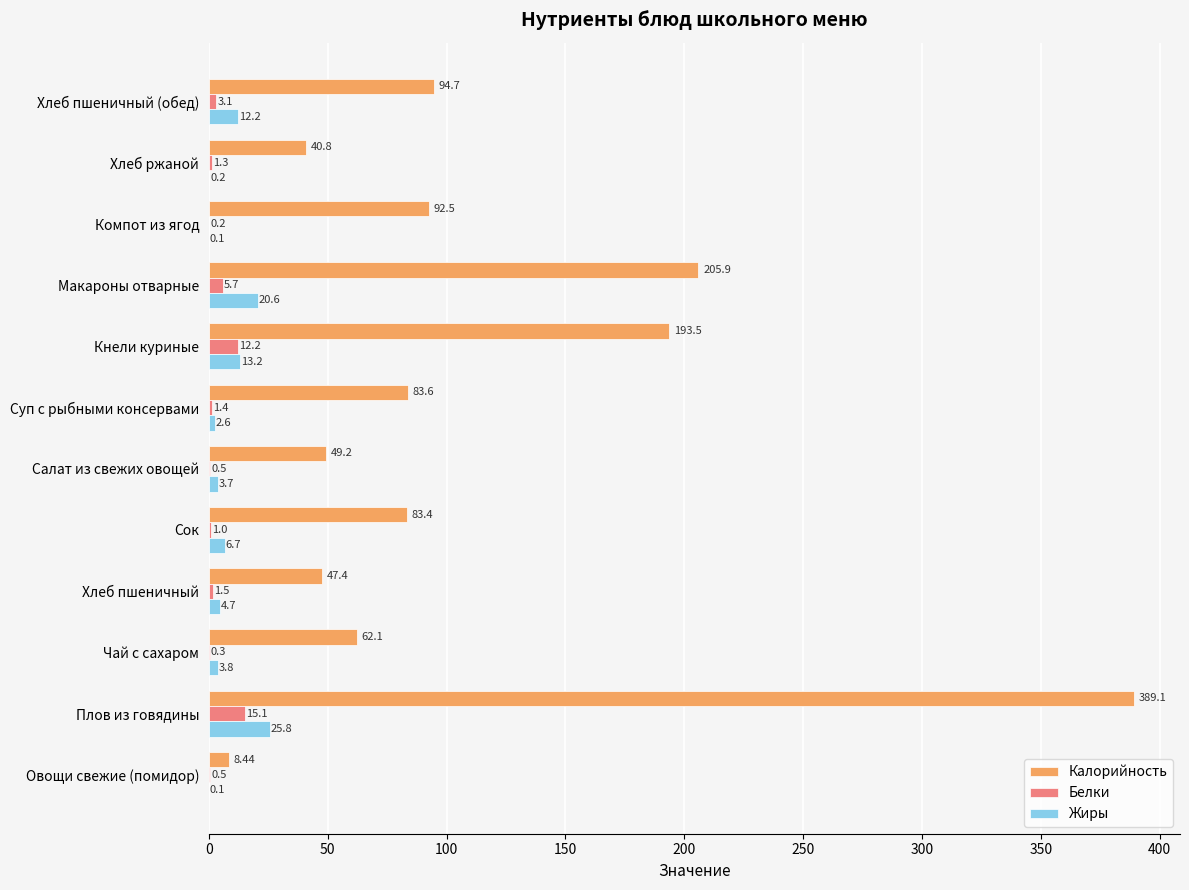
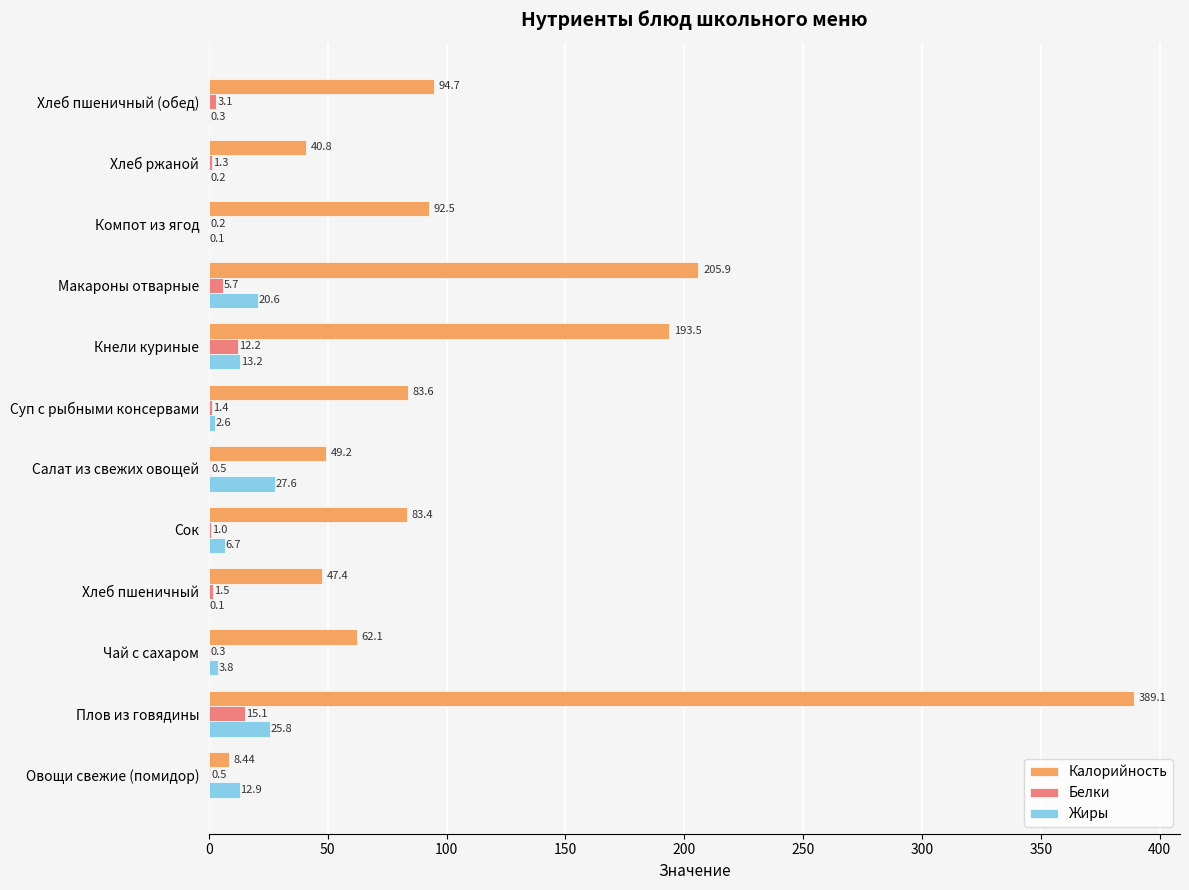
Жиры, Хлеб пшеничный (обед): 12.2 -> 0.3
Жиры, Салат из свежих овощей: 3.7 -> 27.6
Жиры, Хлеб пшеничный: 4.7 -> 0.1
Жиры, Овощи свежие (помидор): 0.1 -> 12.9
